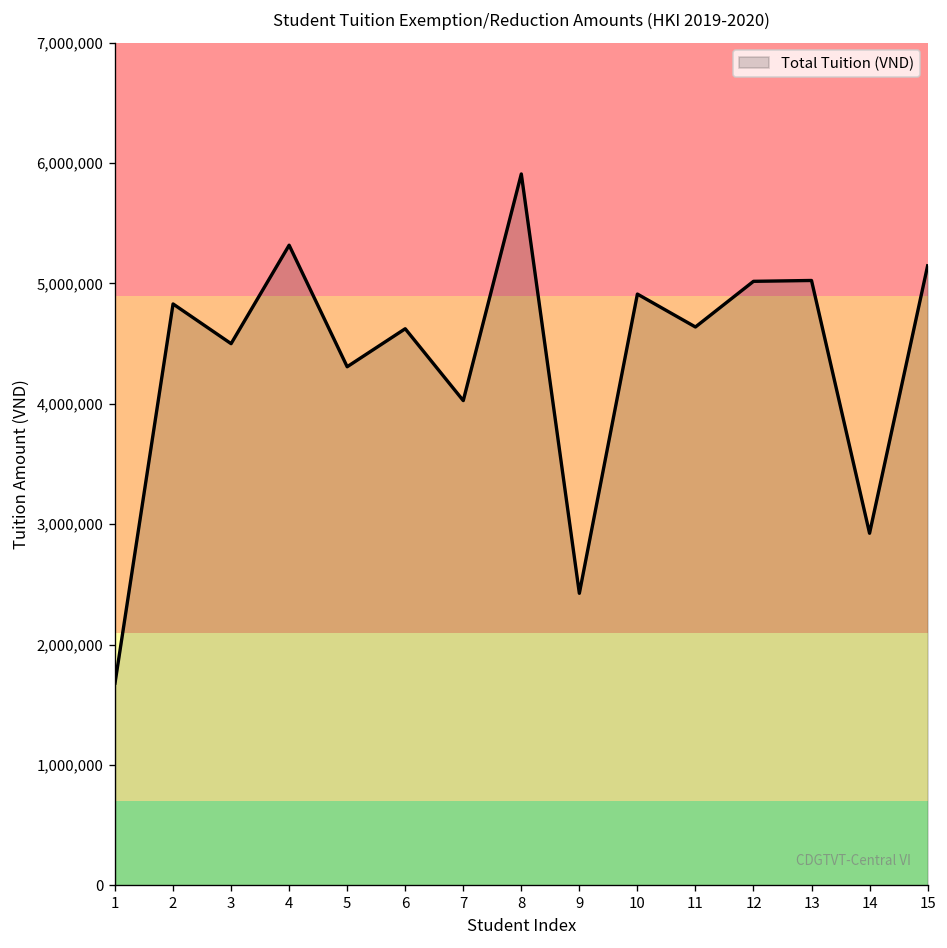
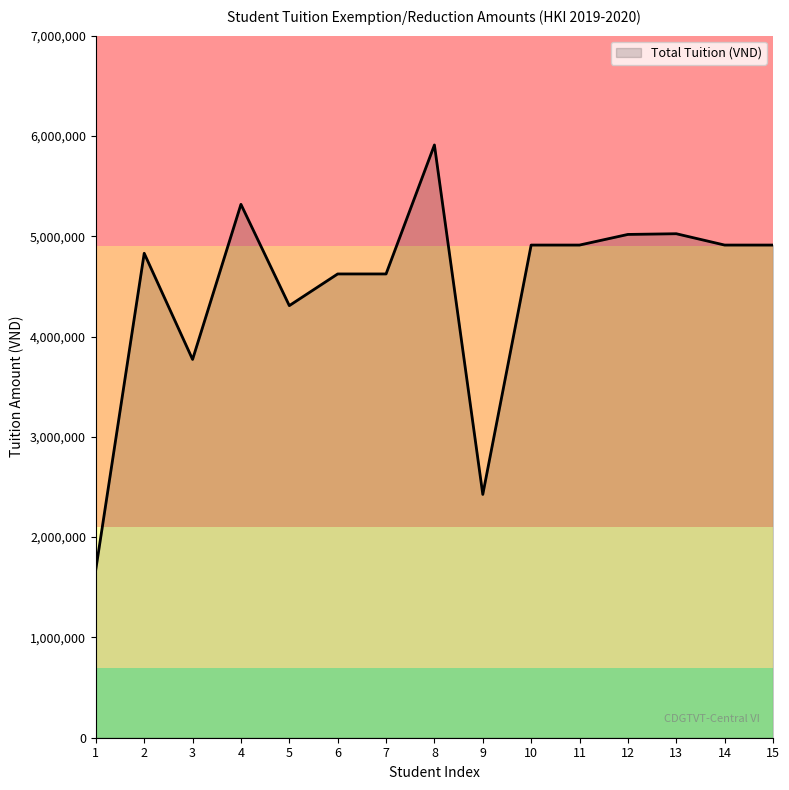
3: 4,500,000 -> 3,770,000
7: 4,030,000 -> 4,620,000
11: 4,640,000 -> 4,910,000
14: 2,920,000 -> 4,910,000
15: 5,150,000 -> 4,910,000
